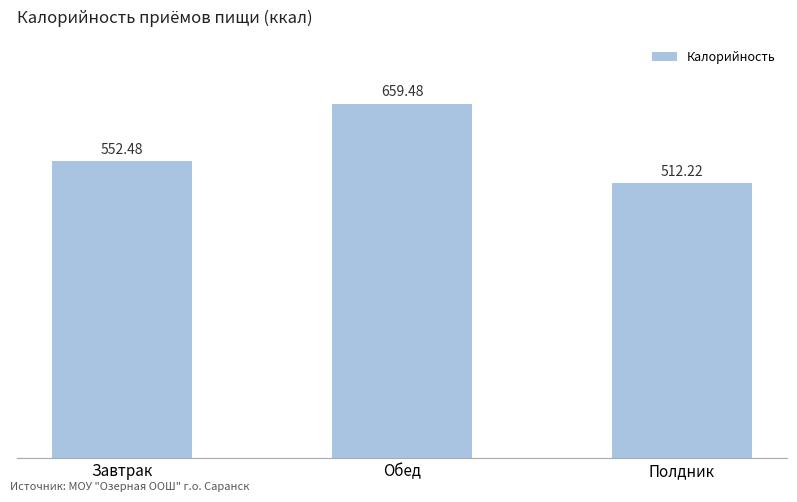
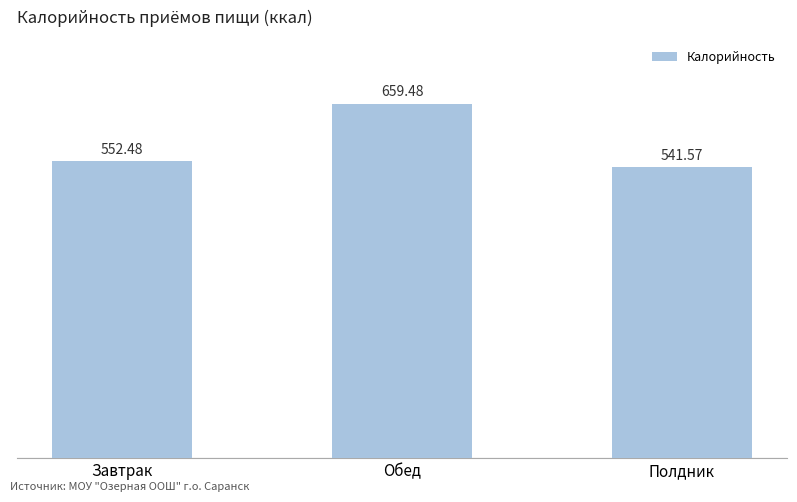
Полдник: 512.22 -> 541.57
